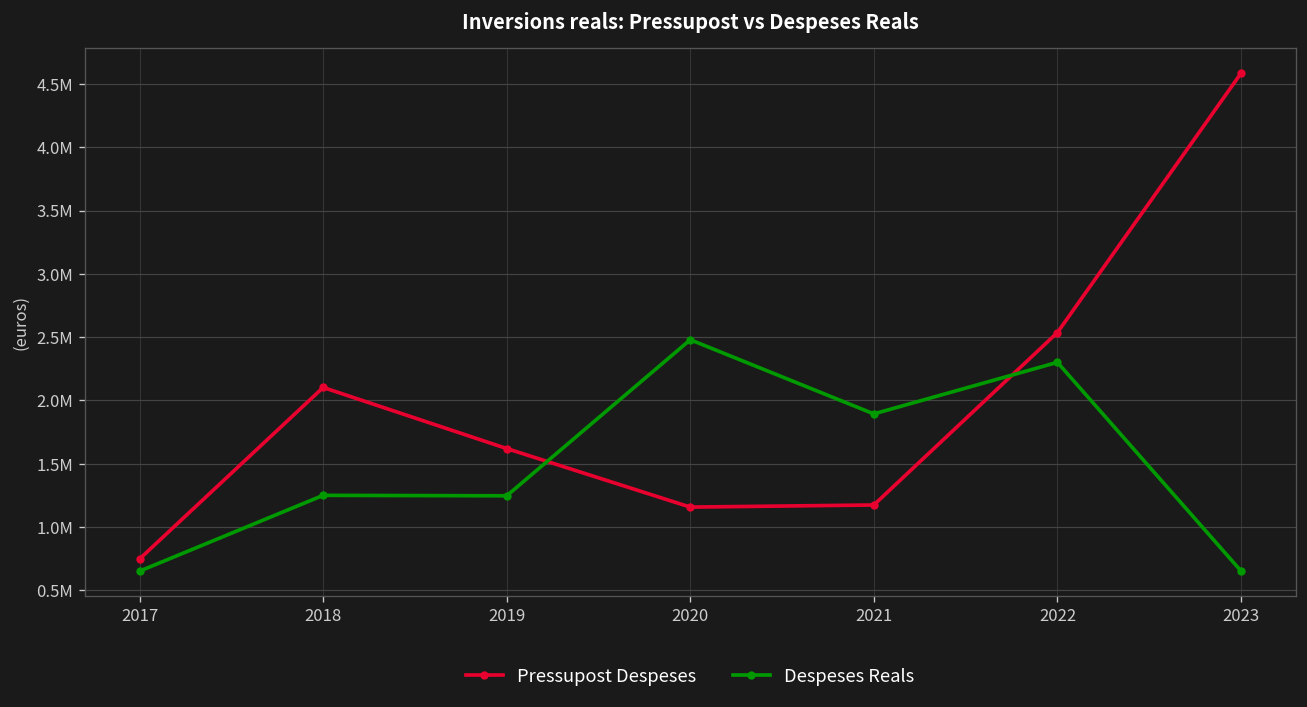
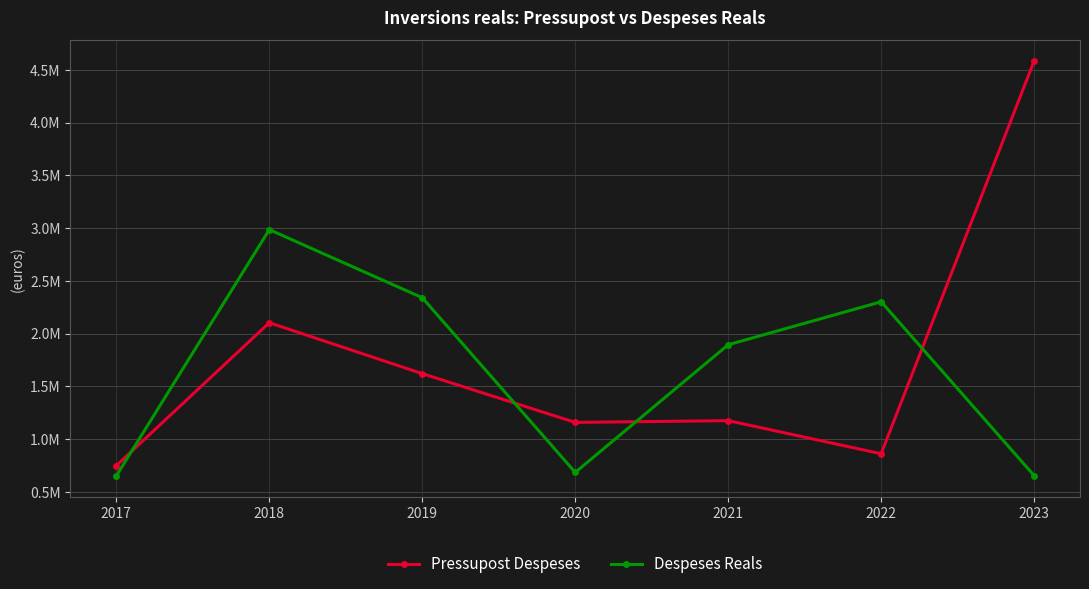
Despeses Reals, 2018: 1250000 -> 2980000
Despeses Reals, 2019: 1250000 -> 2340000
Despeses Reals, 2020: 2480000 -> 680000
Pressupost Despeses, 2022: 2540000 -> 860000
